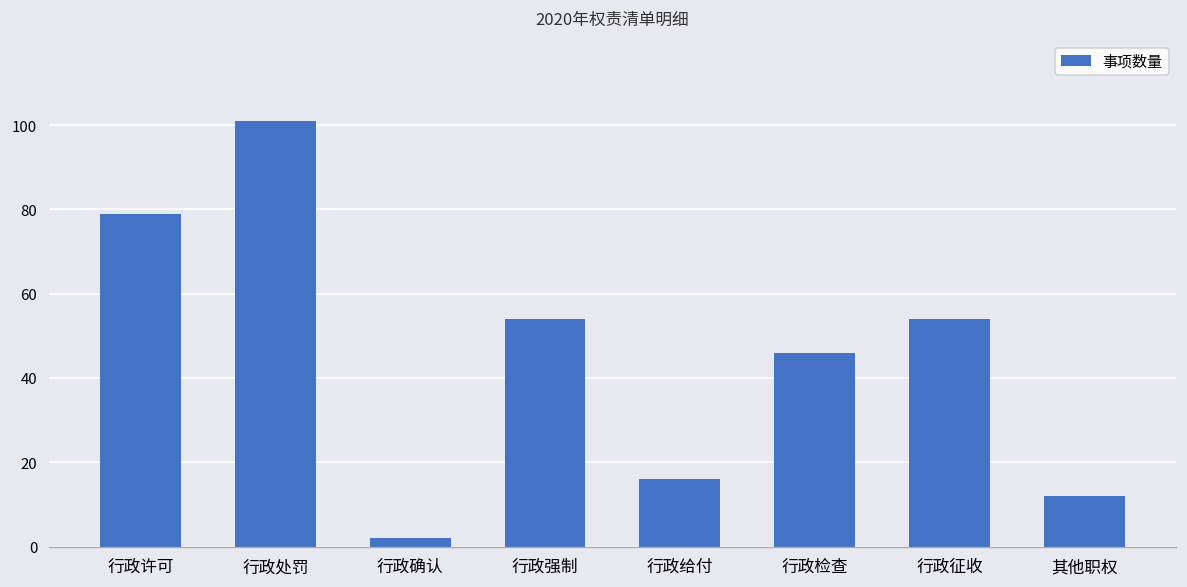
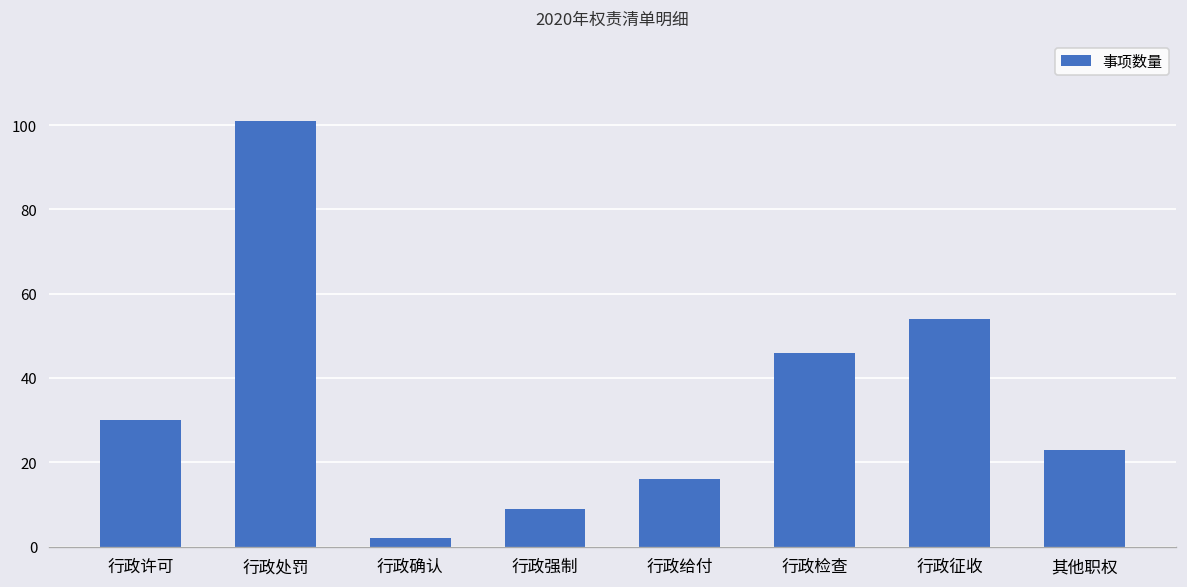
行政许可: 79 -> 30
行政强制: 54 -> 9
其他职权: 12 -> 23
